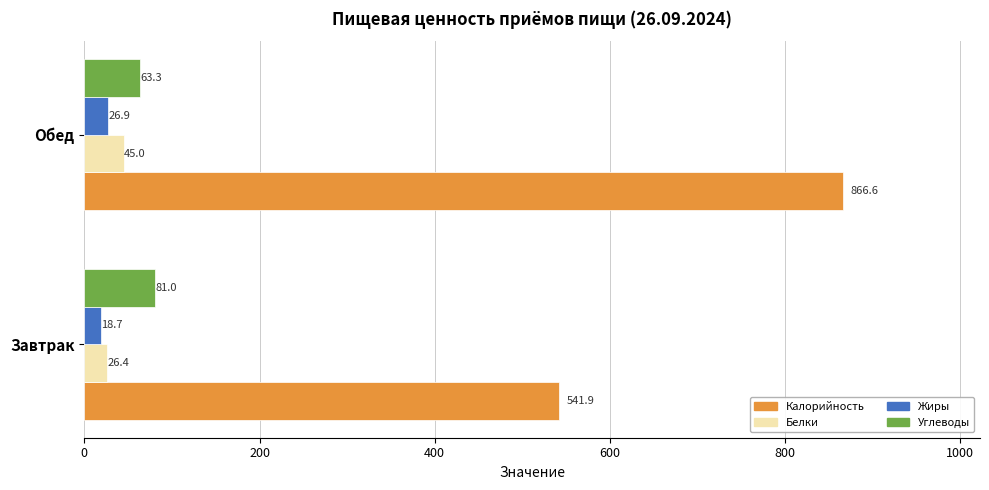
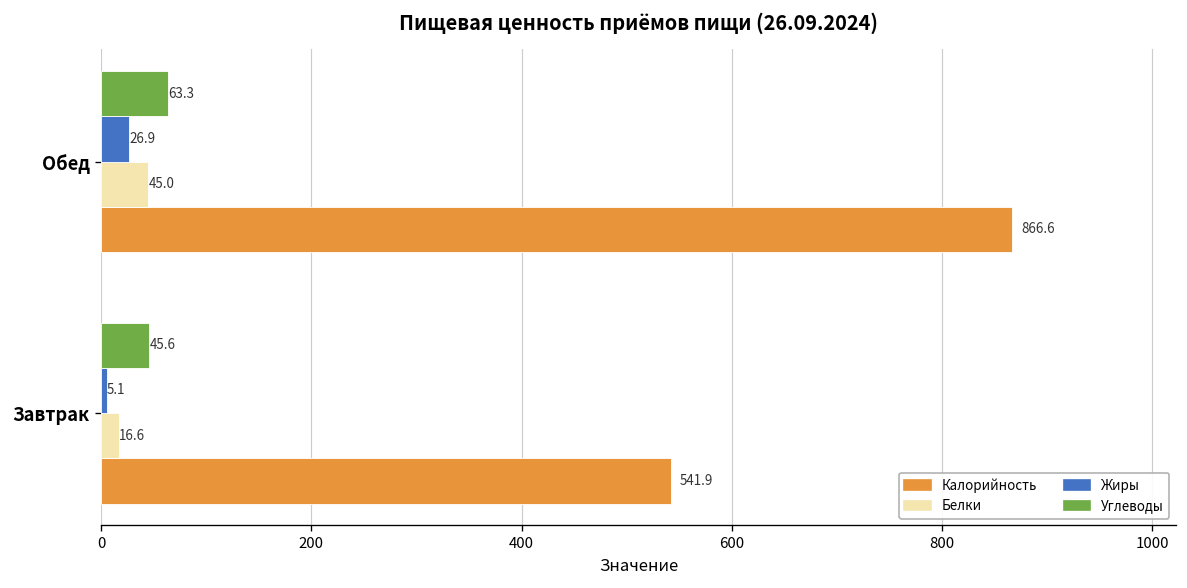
Углеводы, Завтрак: 81.0 -> 45.6
Жиры, Завтрак: 18.7 -> 5.1
Белки, Завтрак: 26.4 -> 16.6
